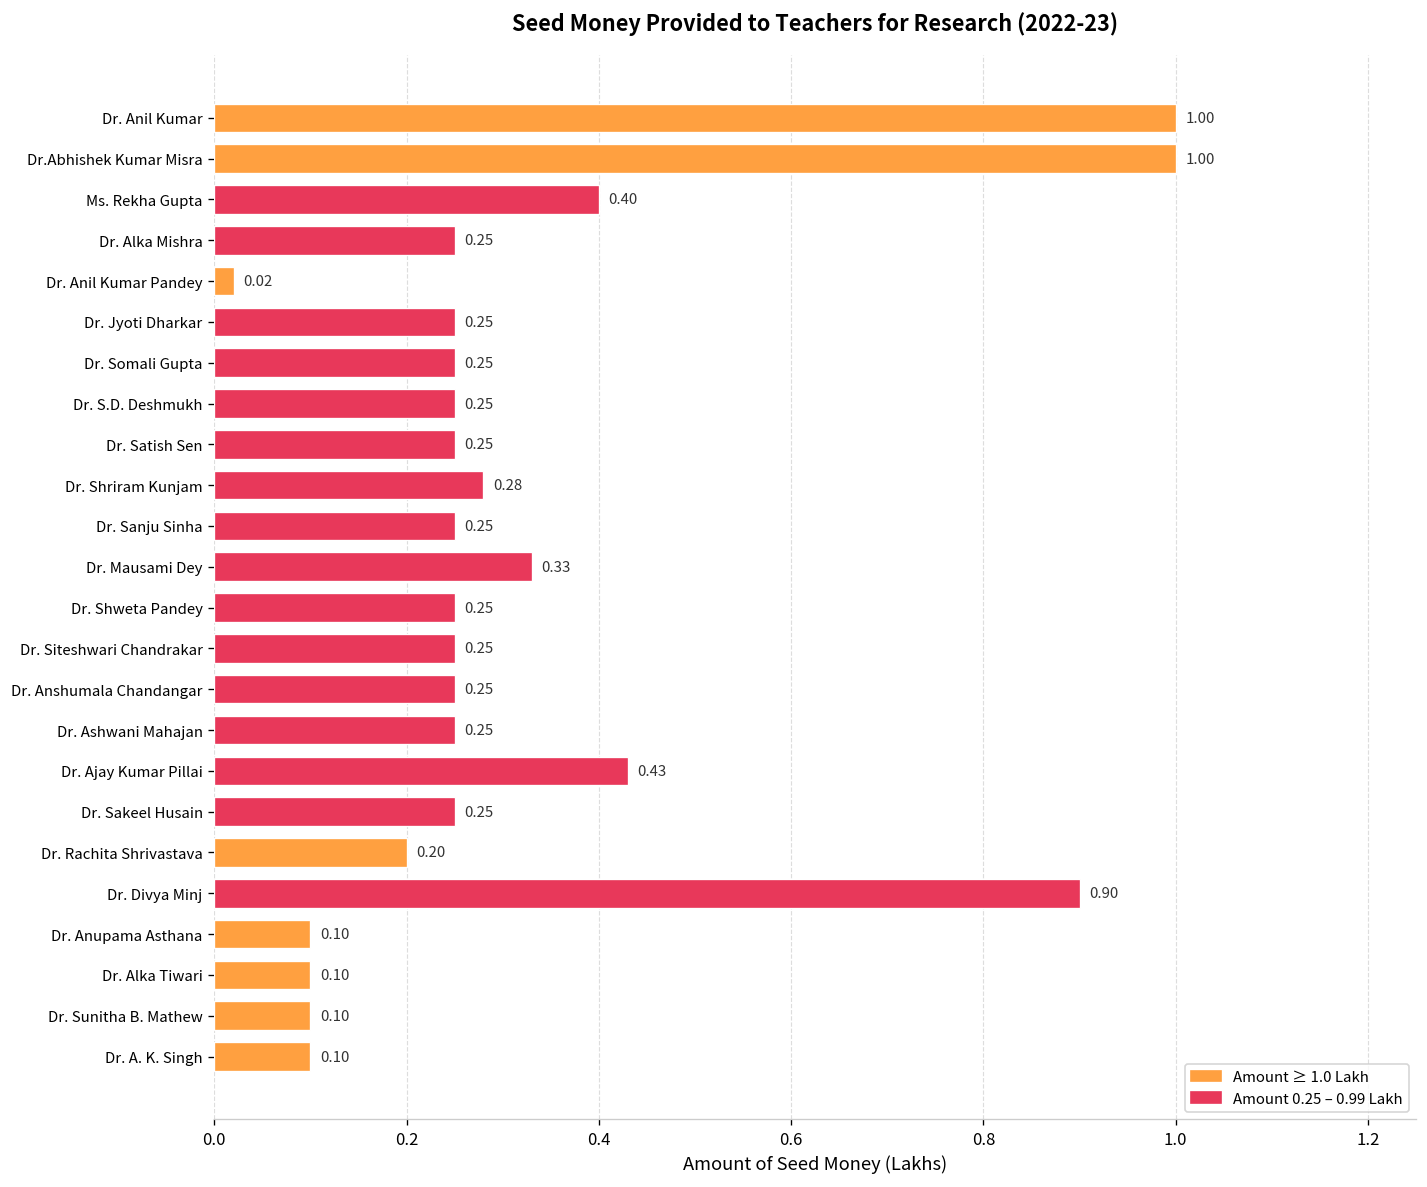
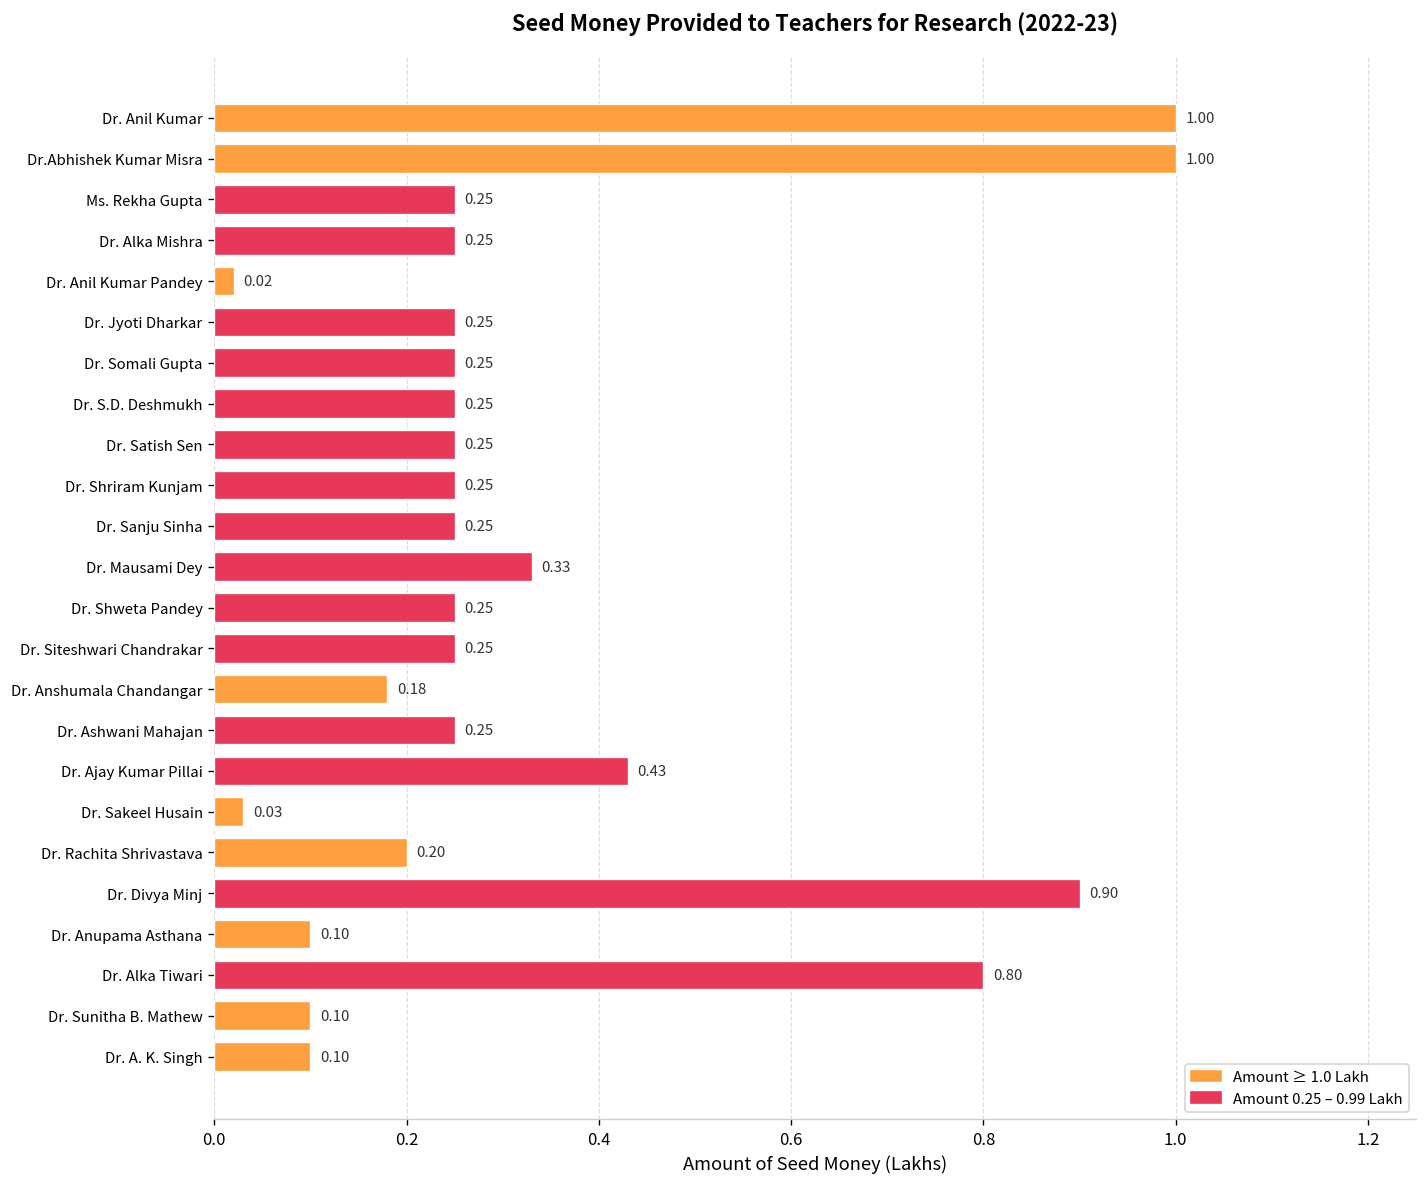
Ms. Rekha Gupta: 0.40 -> 0.25
Dr. Shriram Kunjam: 0.28 -> 0.25
Dr. Anshumala Chandangar: 0.25 -> 0.18
Dr. Sakeel Husain: 0.25 -> 0.03
Dr. Alka Tiwari: 0.10 -> 0.80
